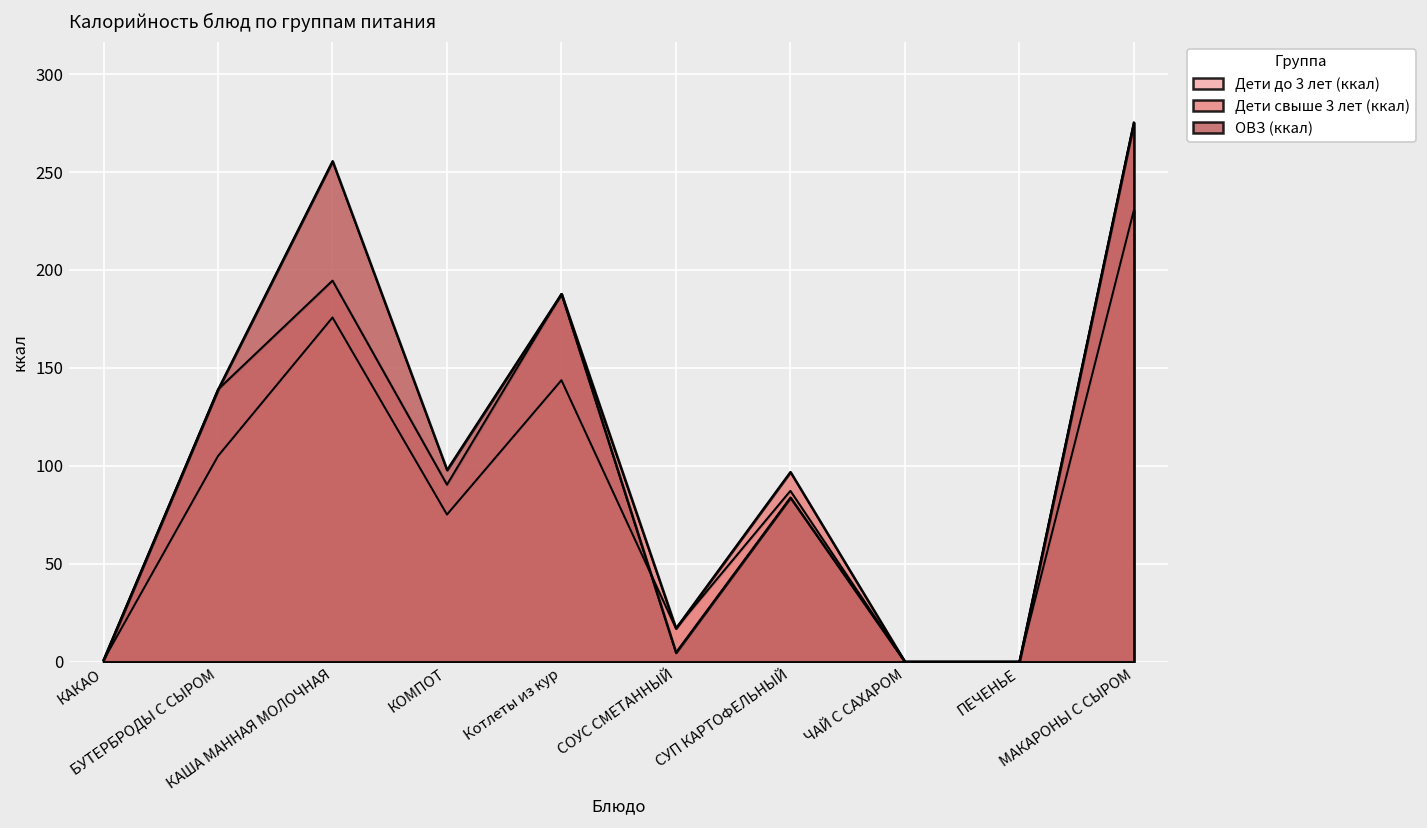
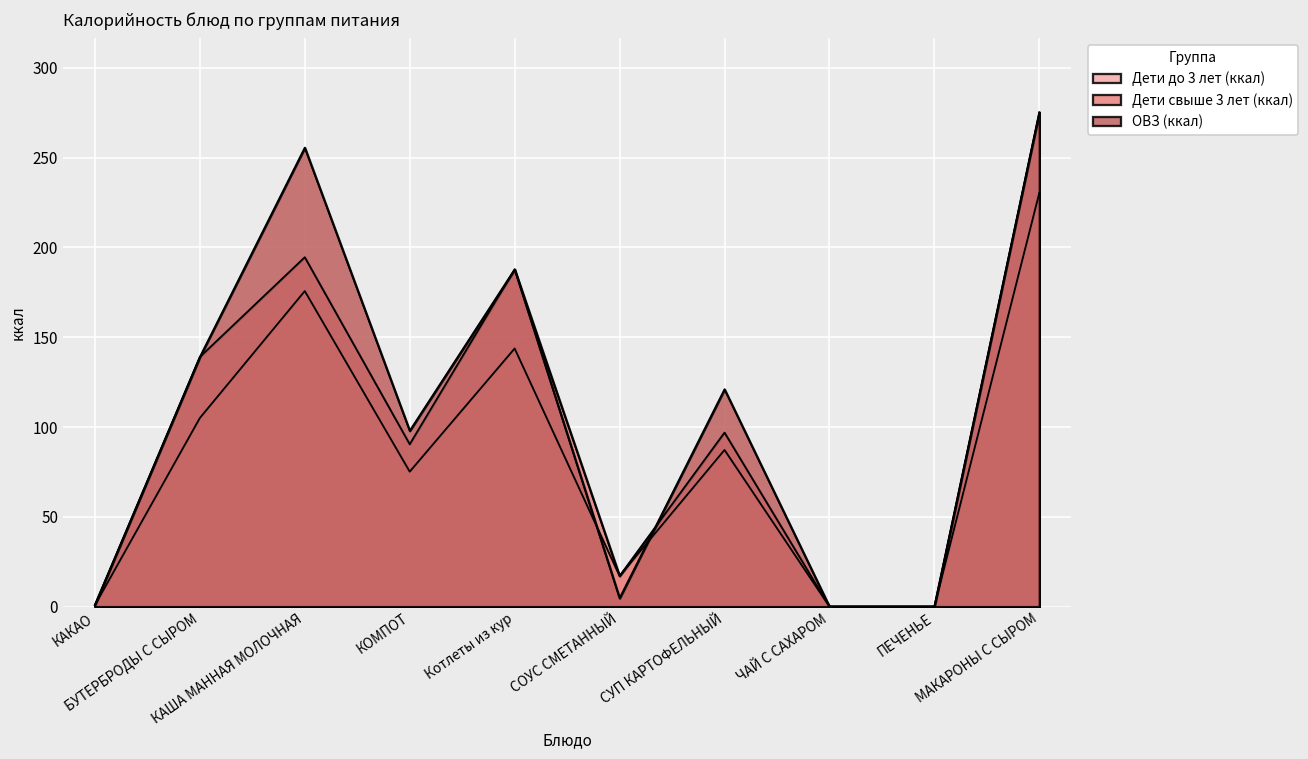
ОВЗ (ккал), СУП КАРТОФЕЛЬНЫЙ: 84 -> 121
